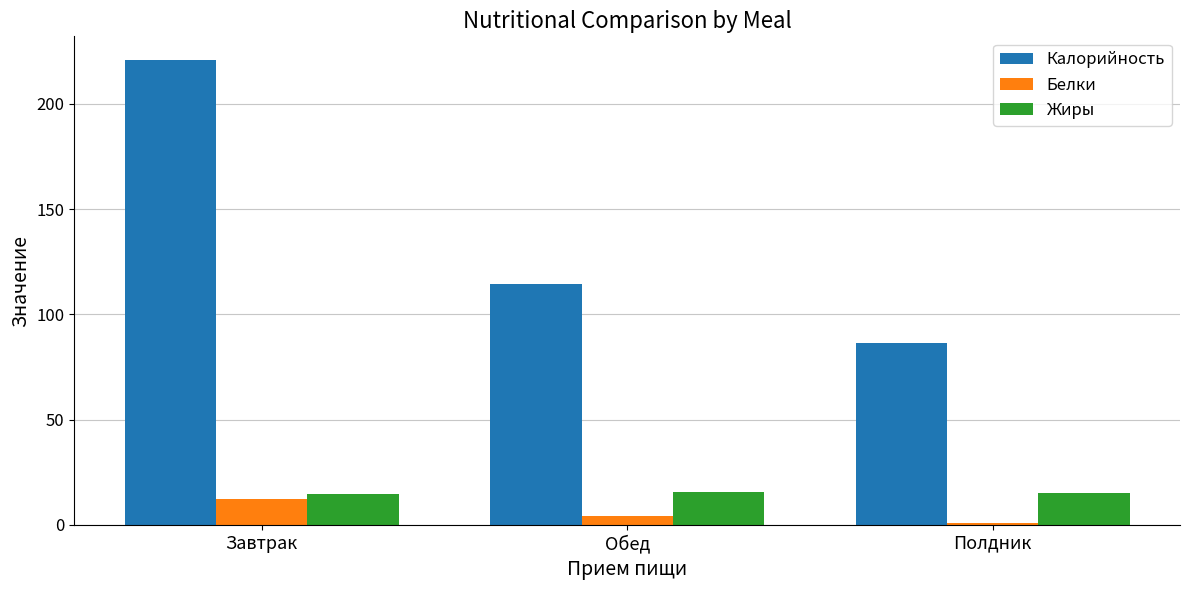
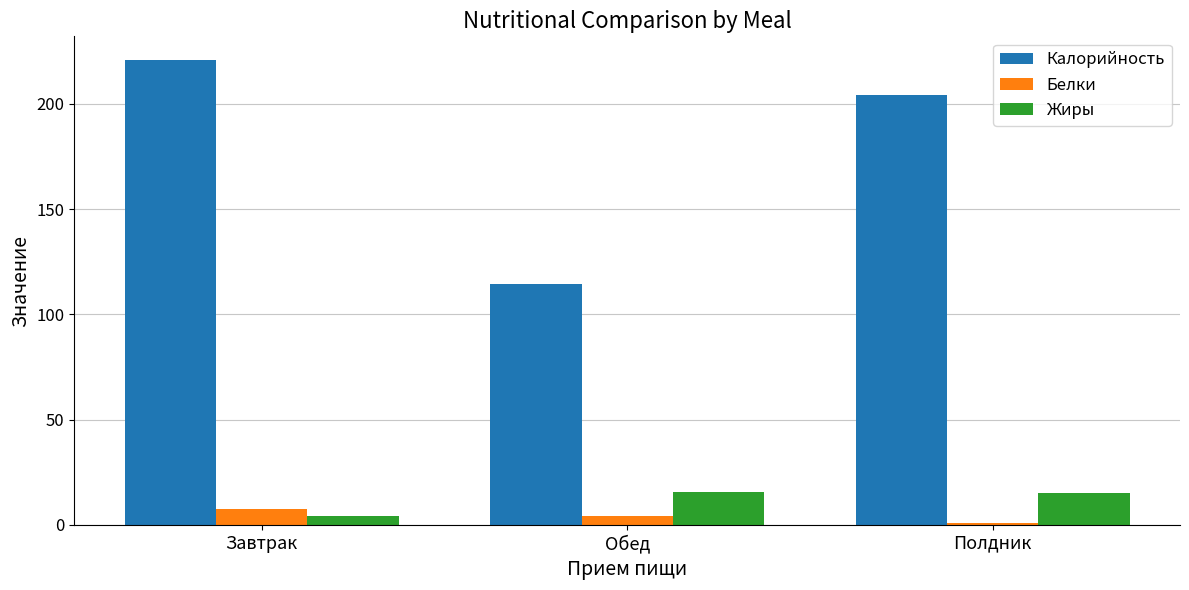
Белки, Завтрак: 12 -> 7
Жиры, Завтрак: 15 -> 4
Калорийность, Полдник: 87 -> 204
